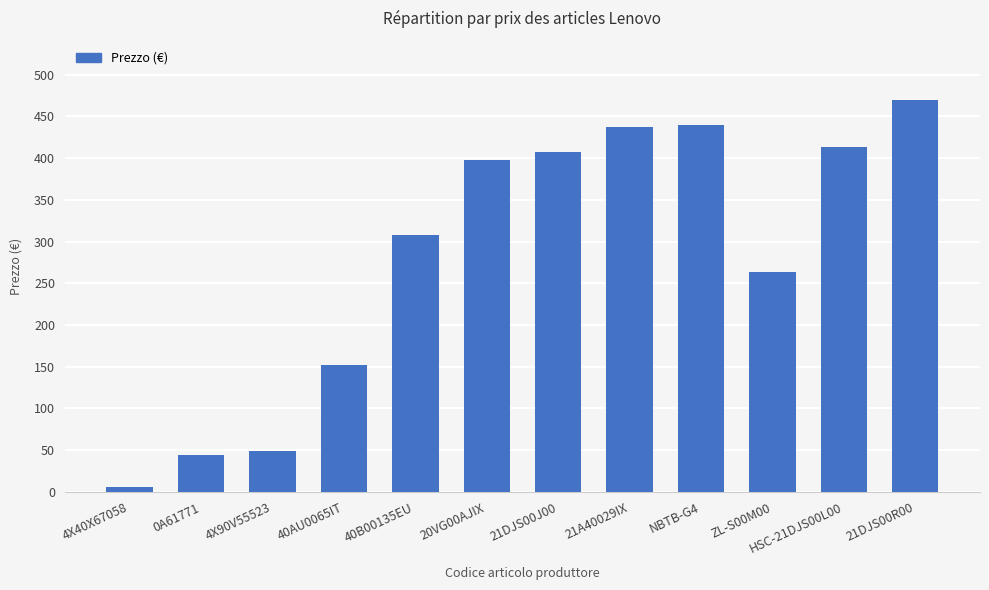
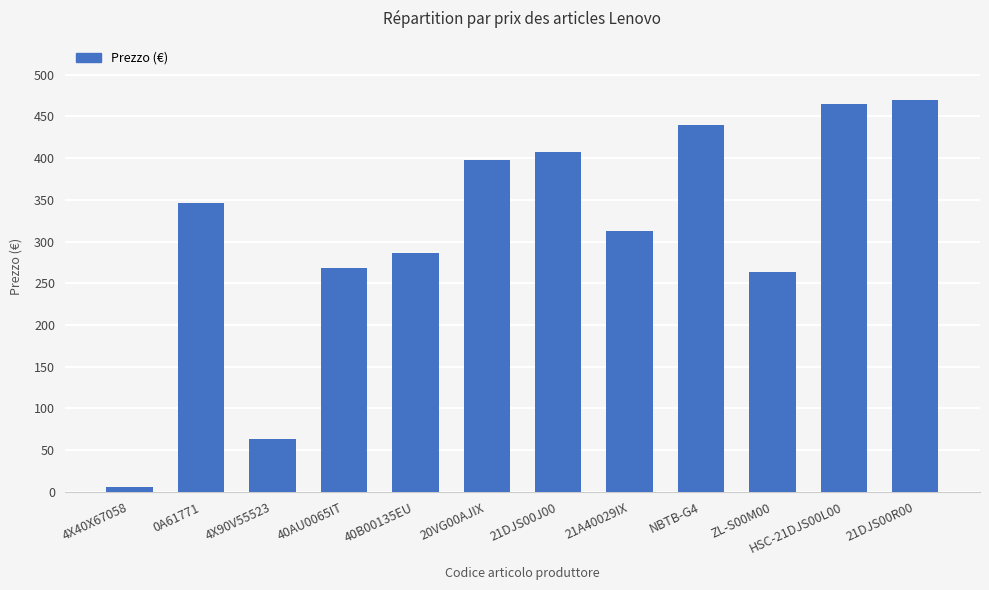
0A61771: 40 -> 350
4X90V55523: 50 -> 60
40AU0065IT: 150 -> 270
40B00135EU: 310 -> 290
21A40029IX: 440 -> 310
HSC-21DJS00L00: 410 -> 460
